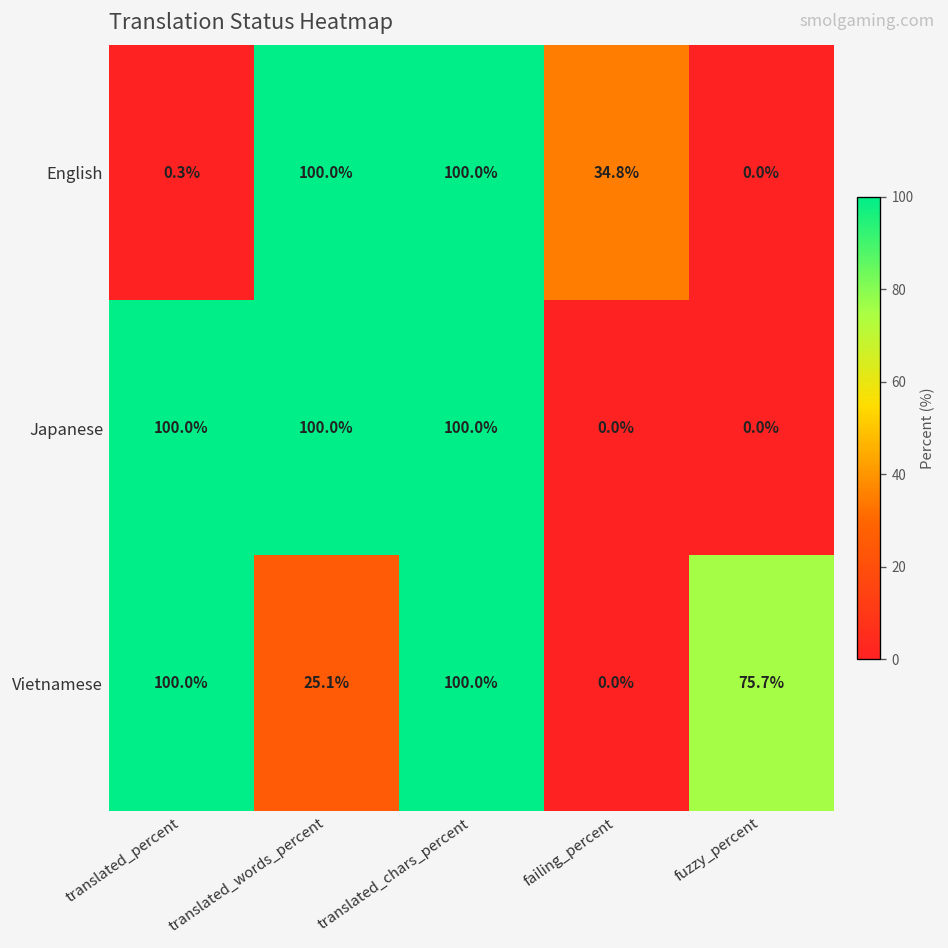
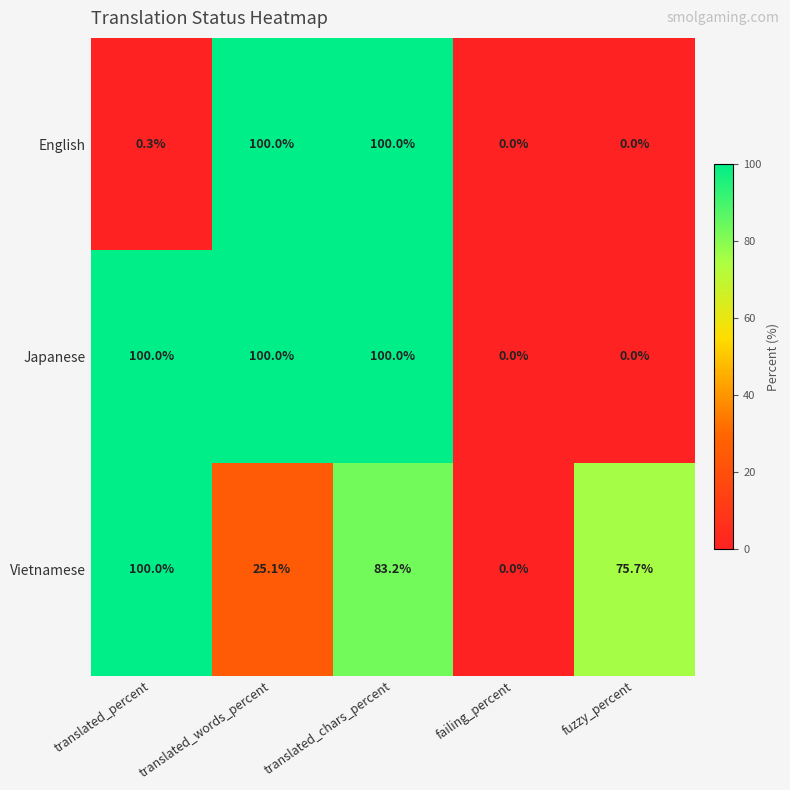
English, failing_percent: 34.8% -> 0.0%
Vietnamese, translated_chars_percent: 100.0% -> 83.2%
